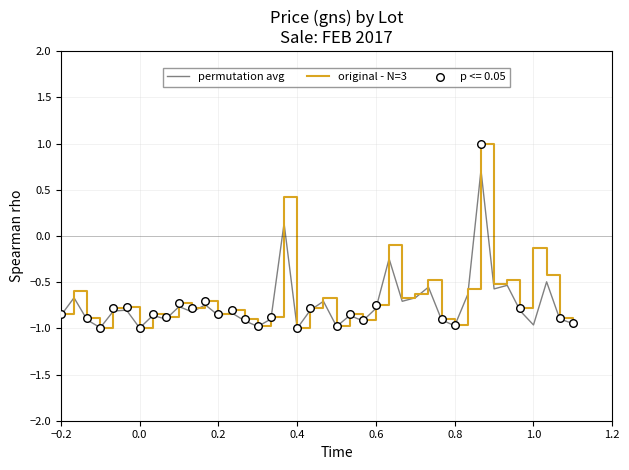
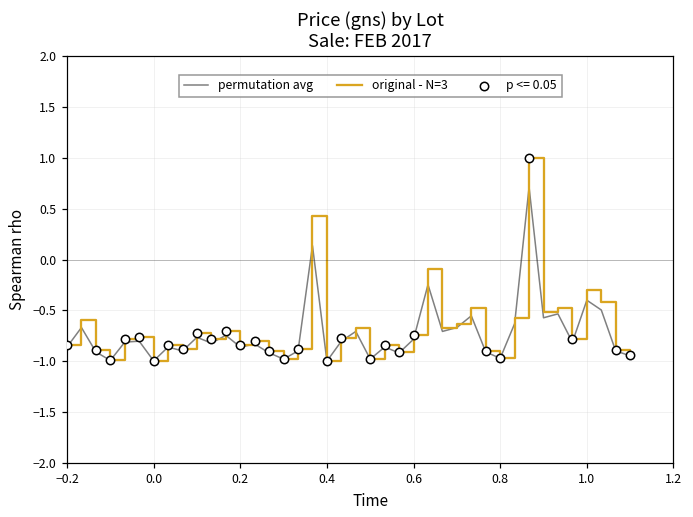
permutation avg, 1.0: -1.0 -> -0.4
original - N=3, 1.0: -0.1 -> -0.3
